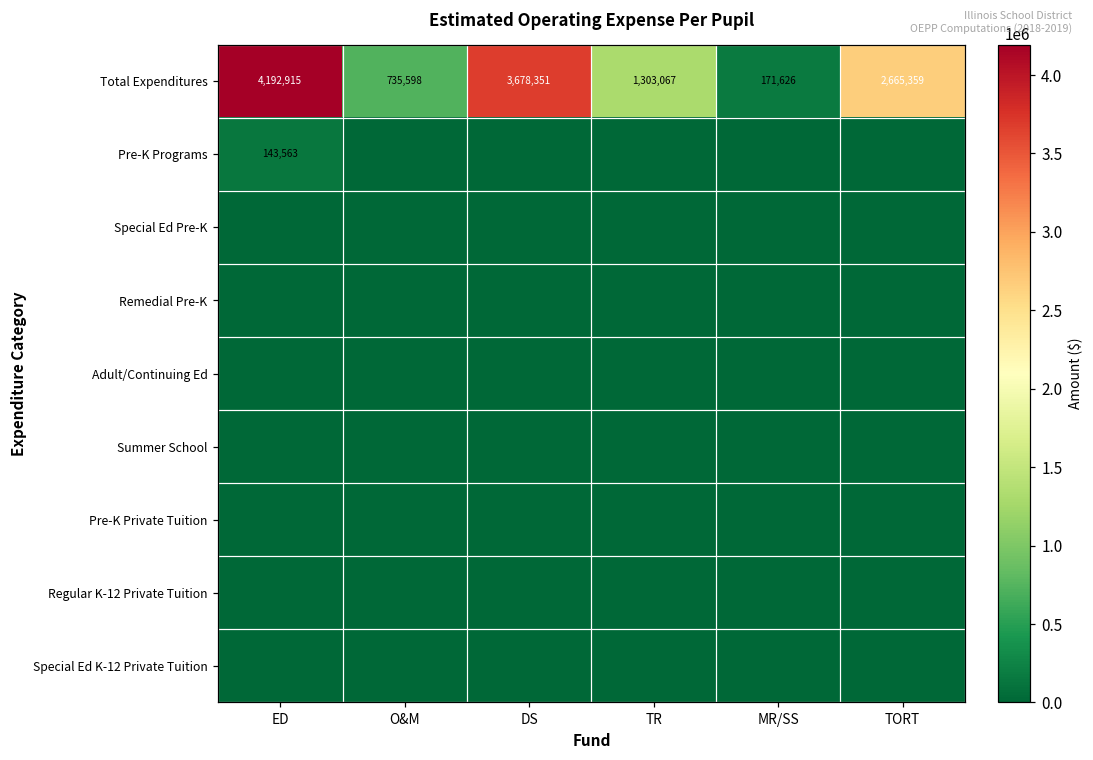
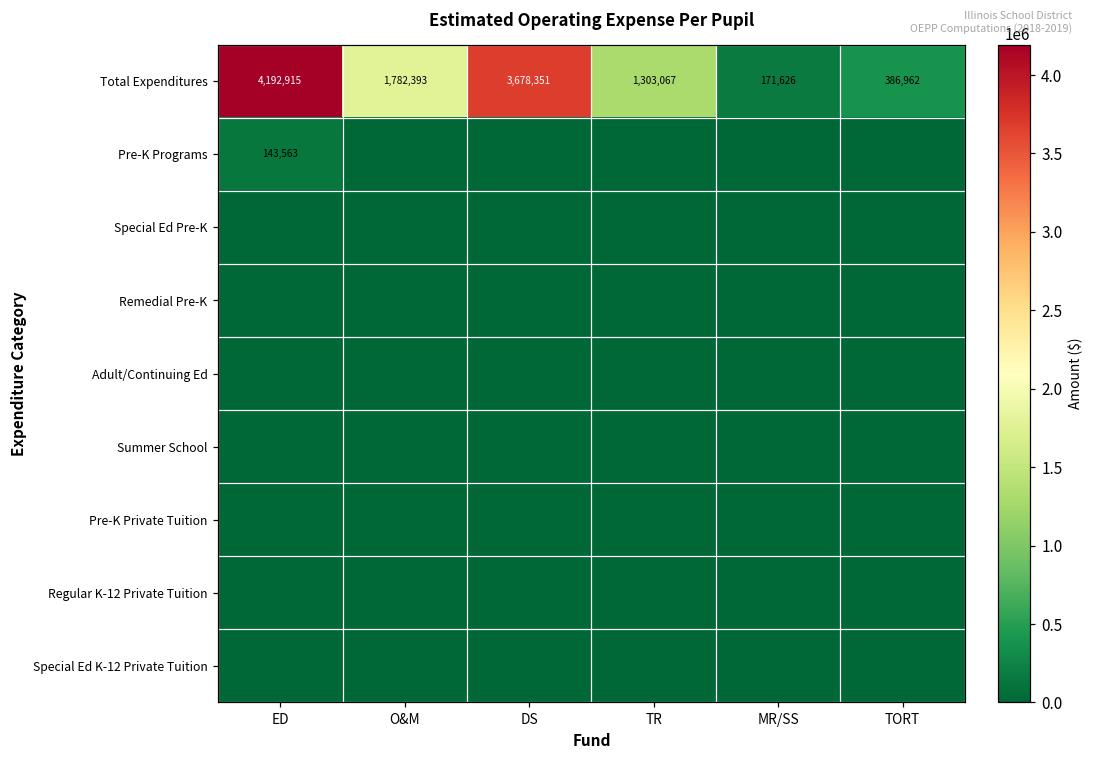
Total Expenditures, O&M: 735,598 -> 1,782,393
Total Expenditures, TORT: 2,665,359 -> 386,962
